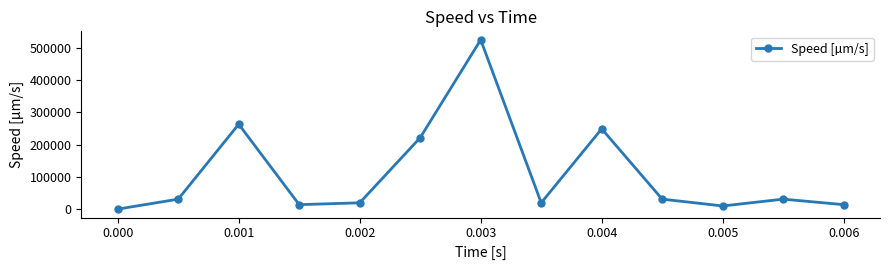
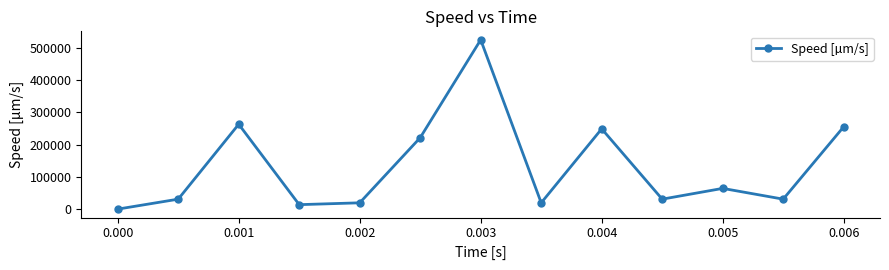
0.005: 10000 -> 60000
0.006: 10000 -> 260000
